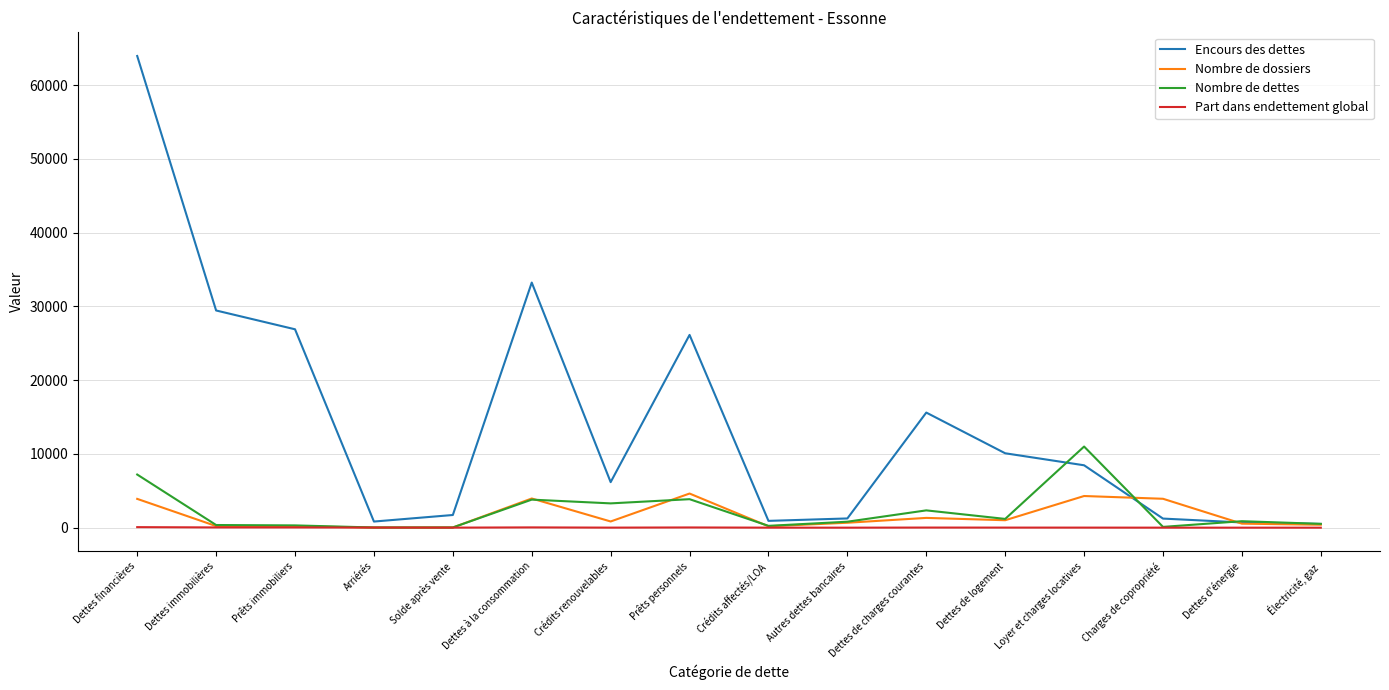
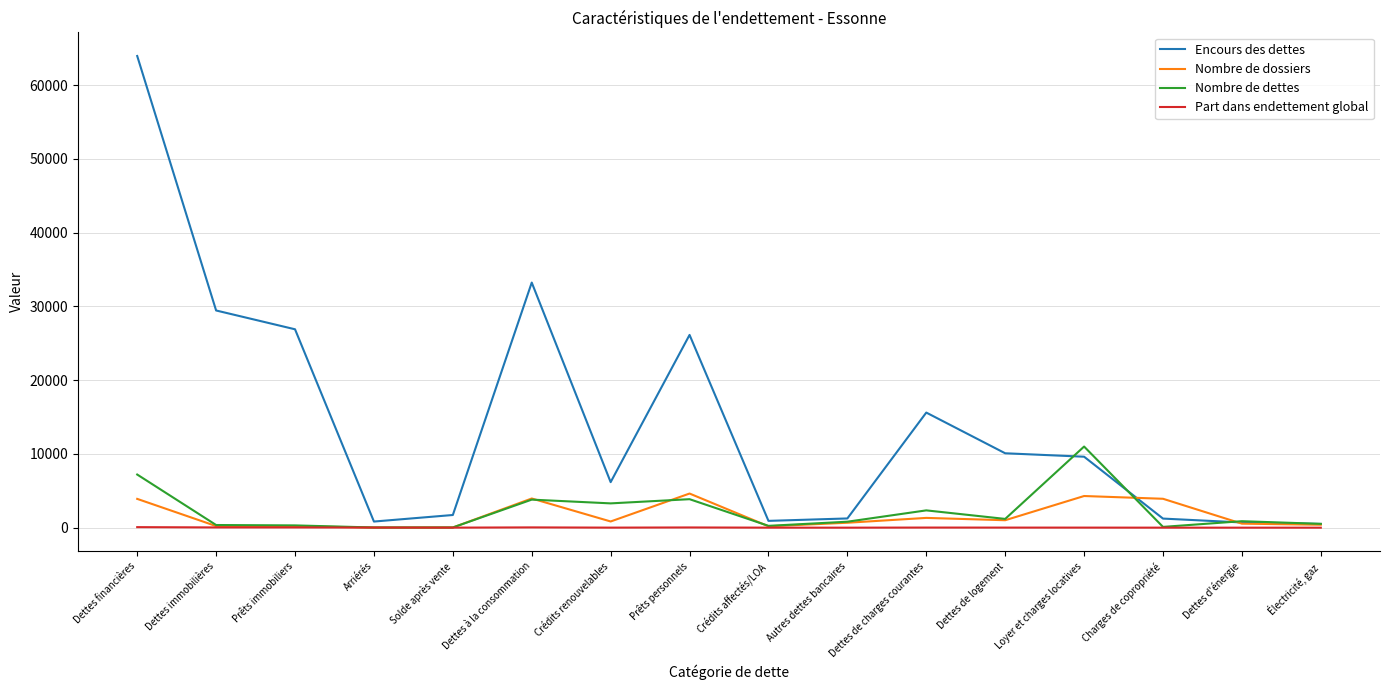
Encours des dettes, Loyer et charges locatives: 8000 -> 10000
